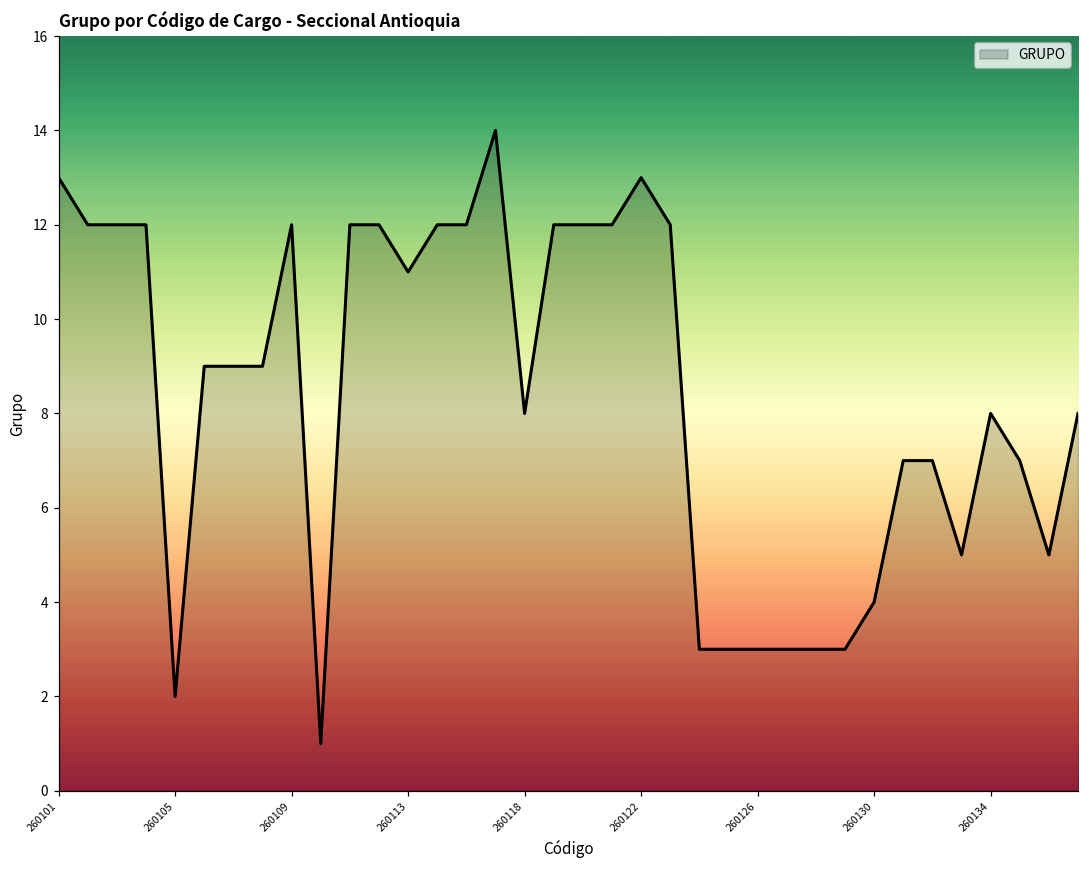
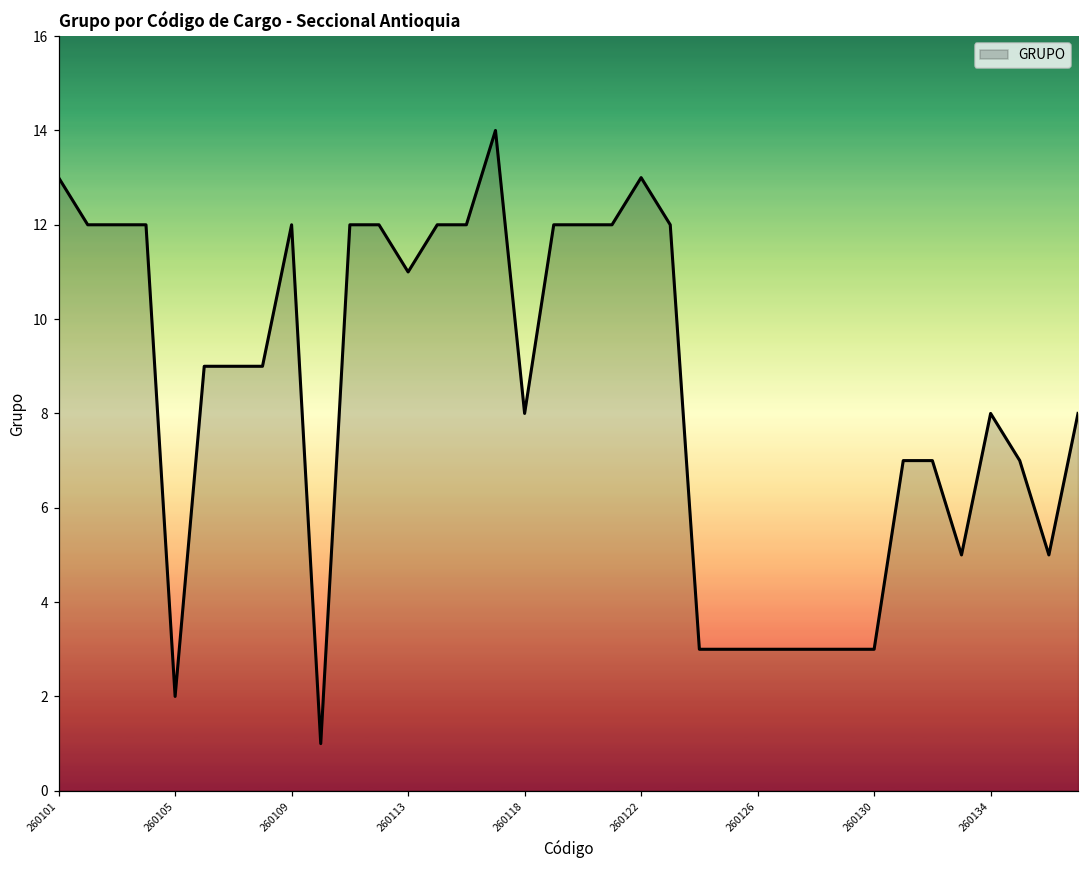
260130: 4 -> 3
